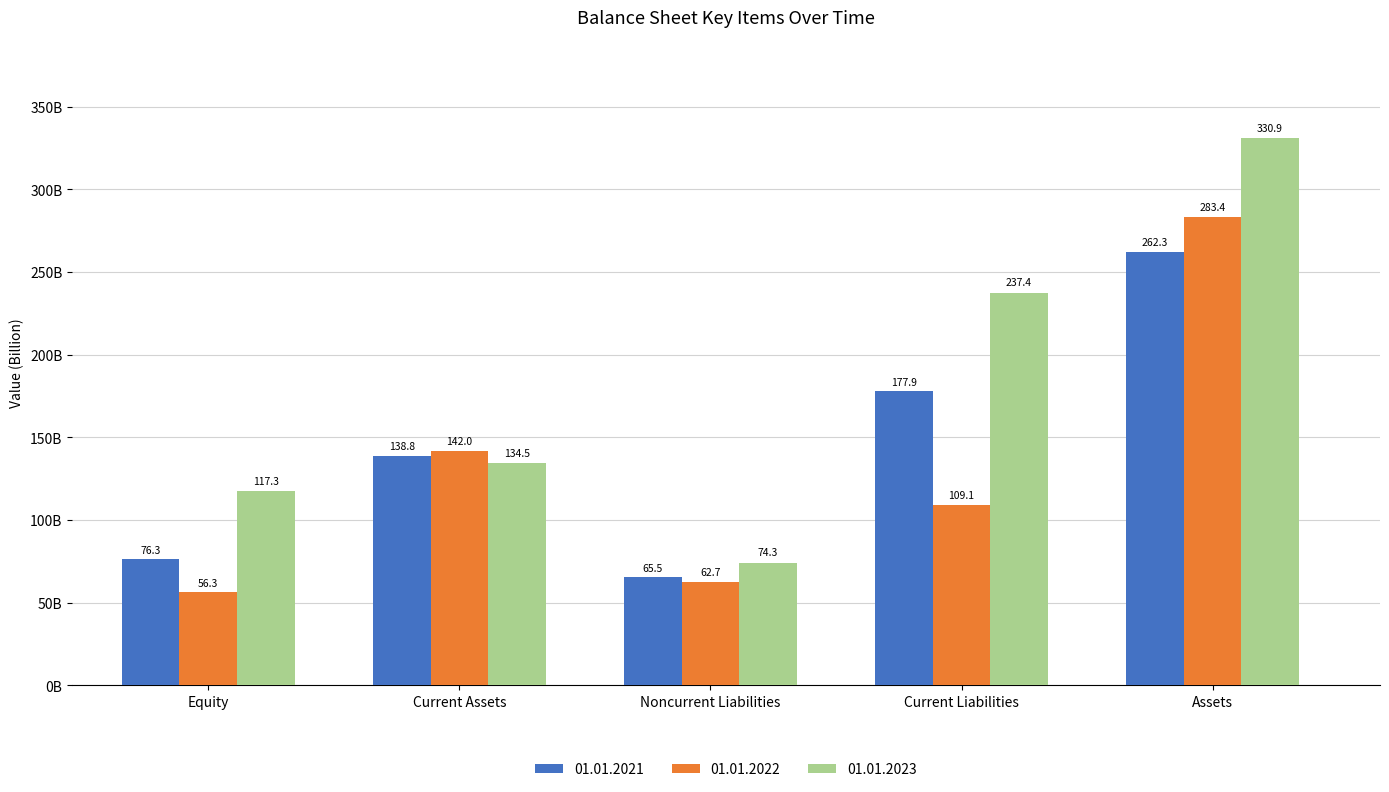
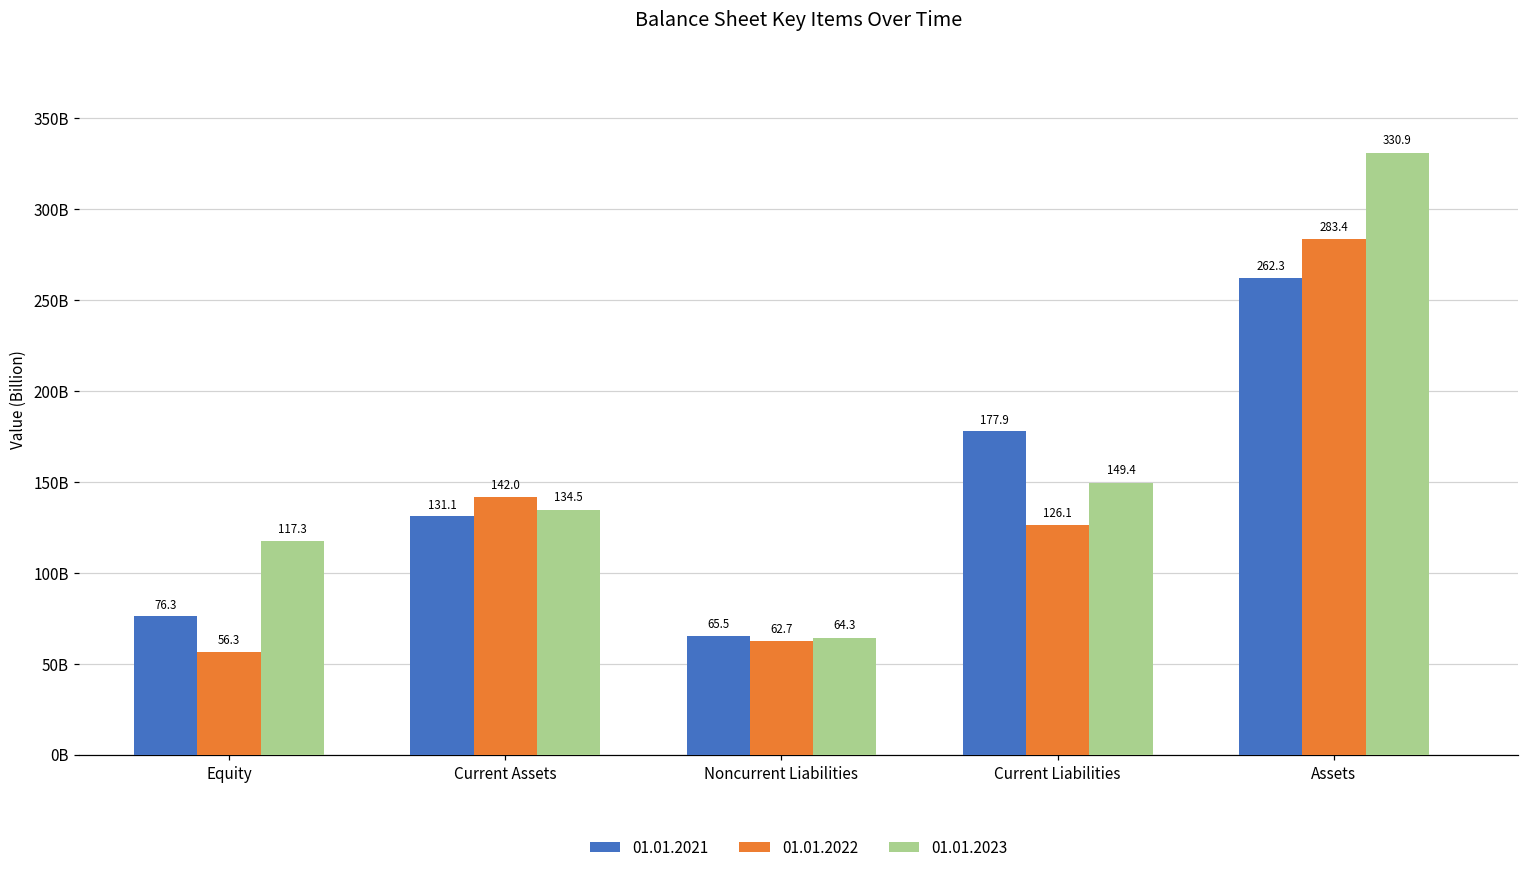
01.01.2021, Current Assets: 138.8 -> 131.1
01.01.2023, Noncurrent Liabilities: 74.3 -> 64.3
01.01.2022, Current Liabilities: 109.1 -> 126.1
01.01.2023, Current Liabilities: 237.4 -> 149.4
